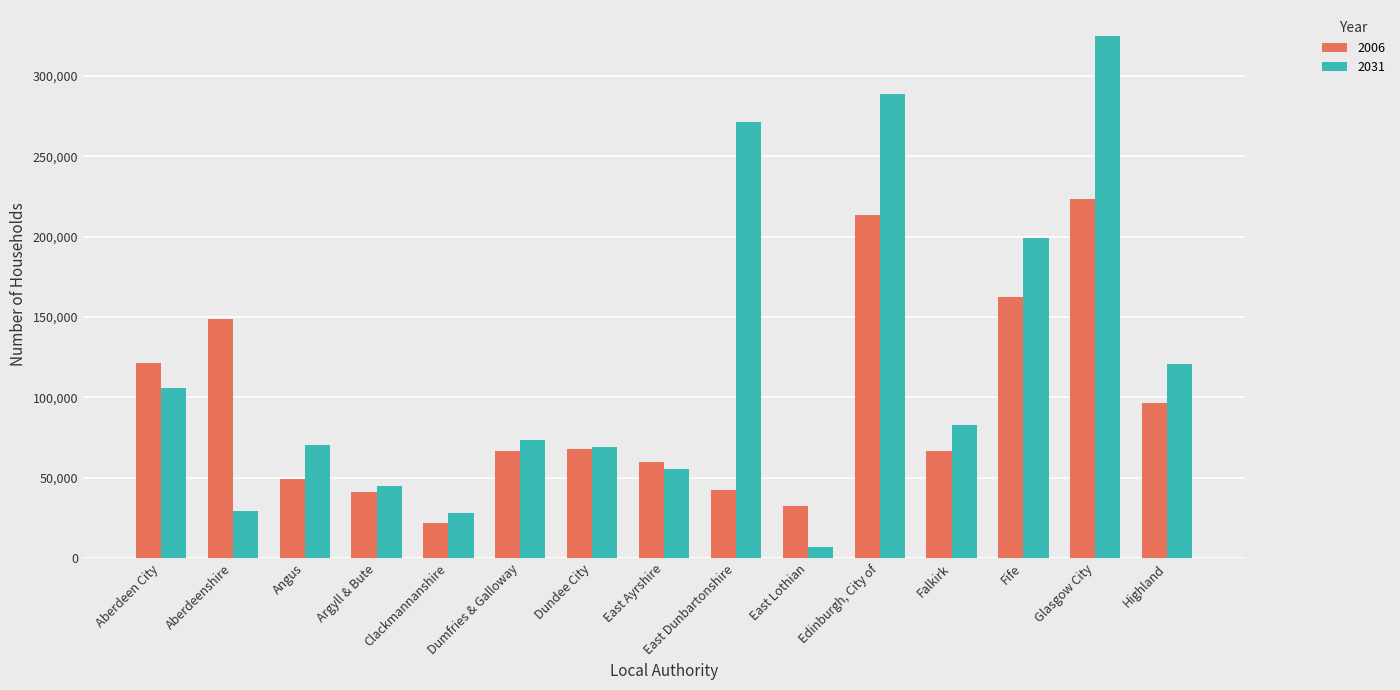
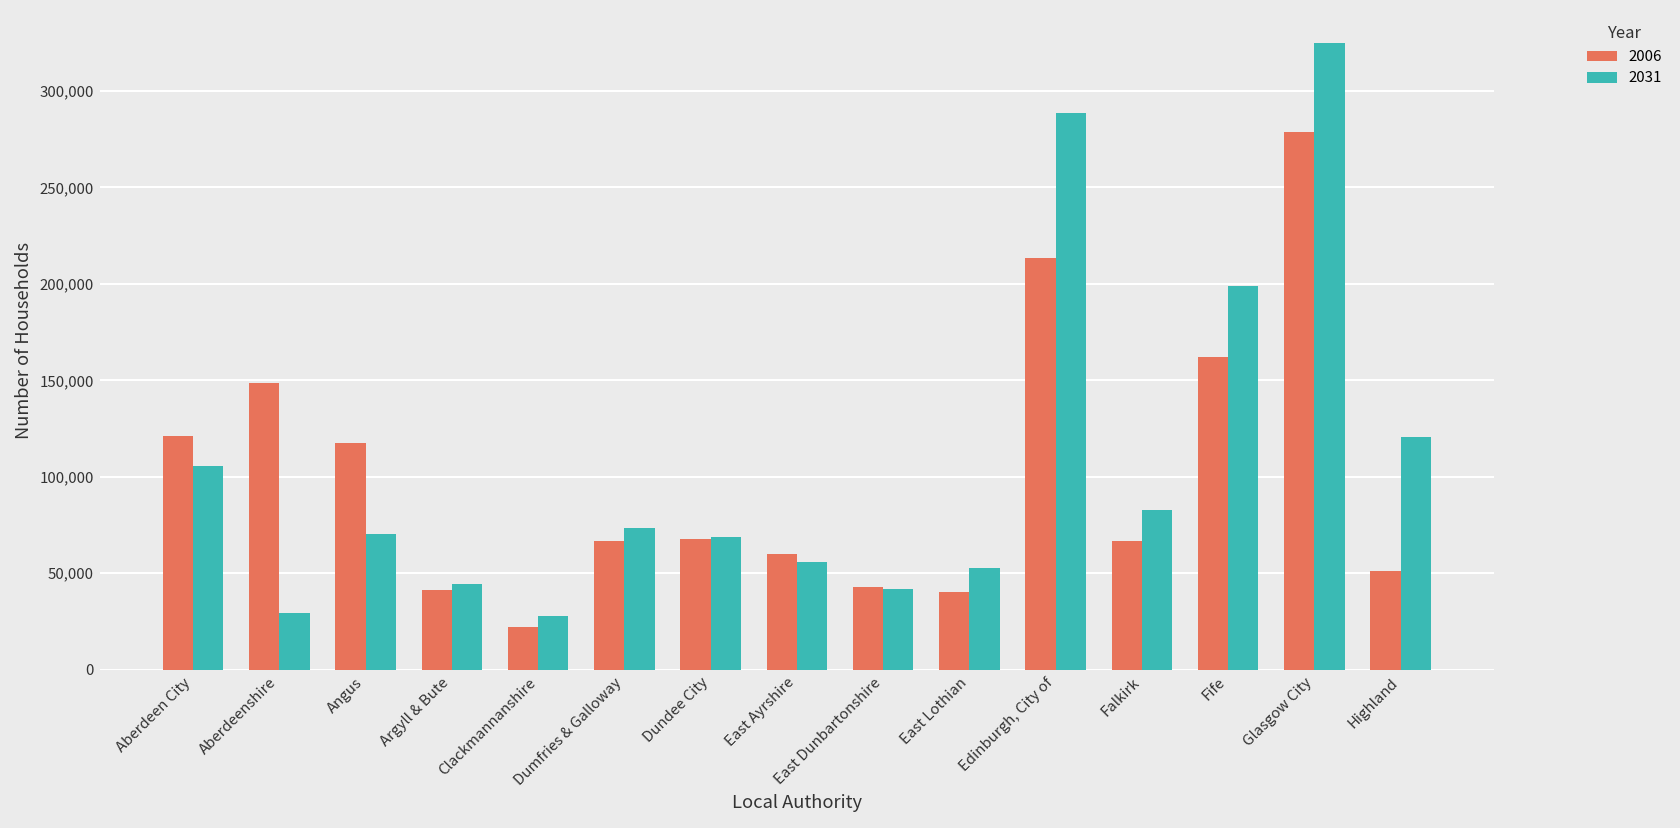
2006, Angus: 49,000 -> 118,000
2031, East Dunbartonshire: 271,000 -> 42,000
2006, East Lothian: 33,000 -> 40,000
2031, East Lothian: 7,000 -> 53,000
2006, Glasgow City: 223,000 -> 279,000
2006, Highland: 96,000 -> 51,000
